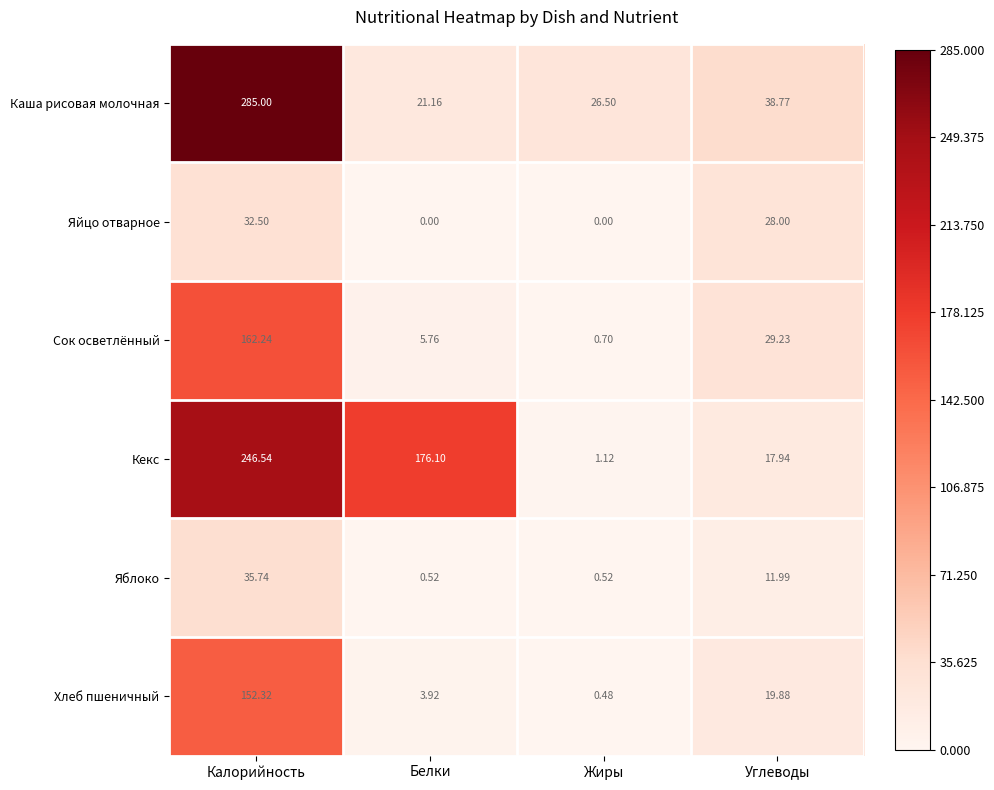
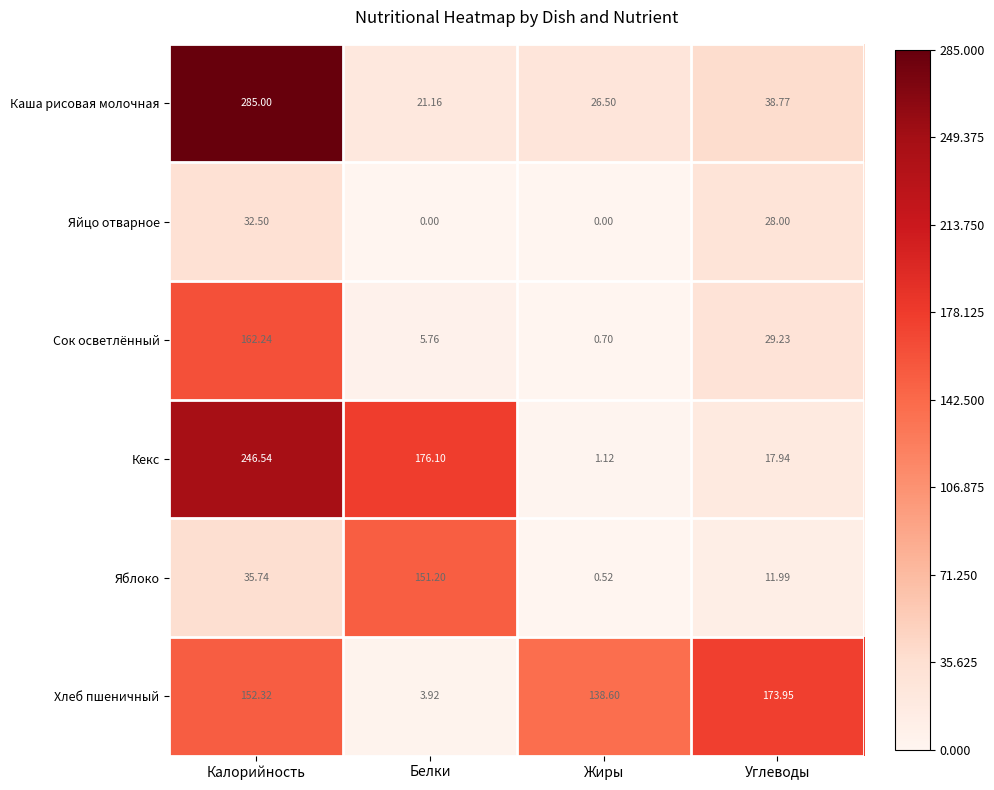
Яблоко, Белки: 0.52 -> 151.20
Хлеб пшеничный, Жиры: 0.48 -> 138.60
Хлеб пшеничный, Углеводы: 19.88 -> 173.95
